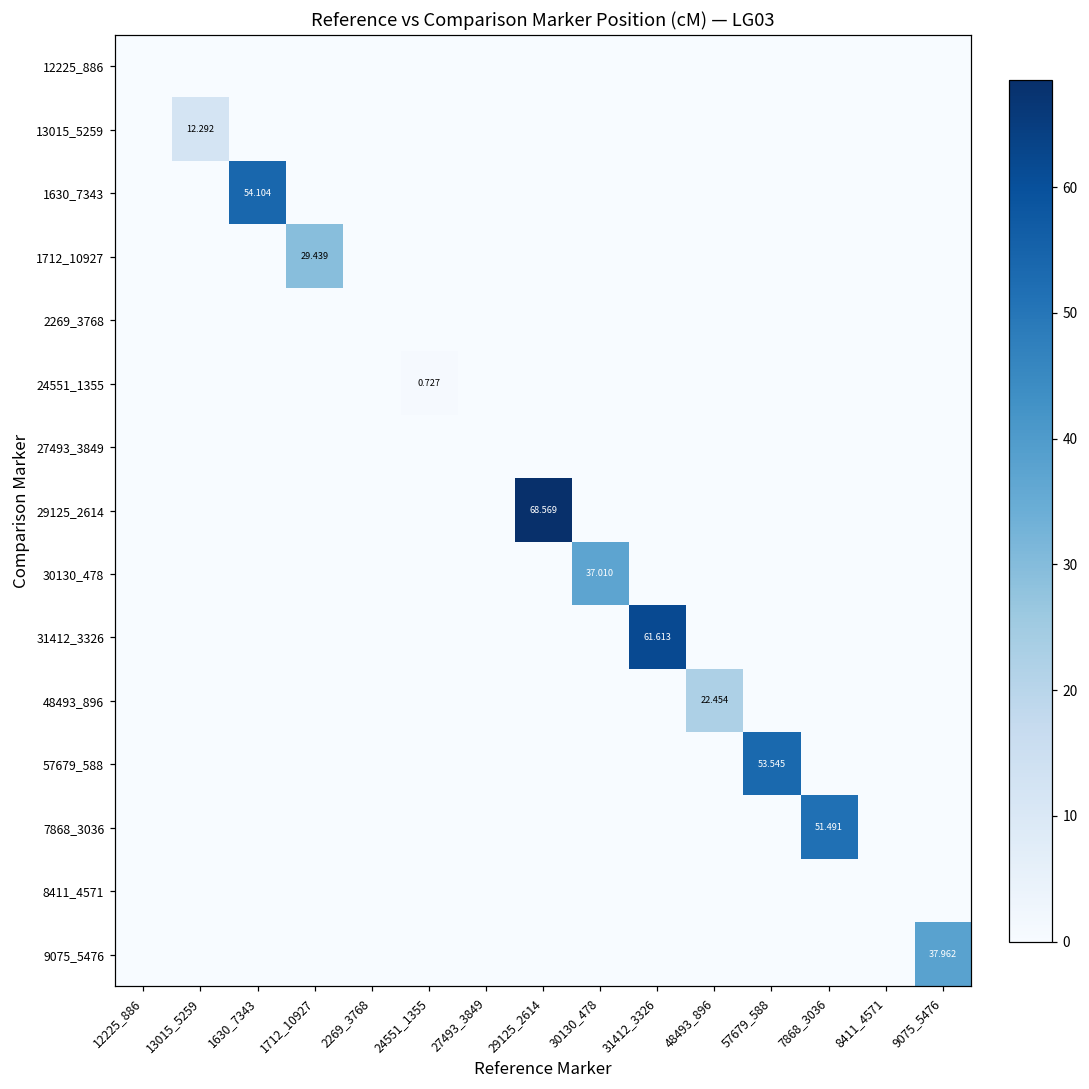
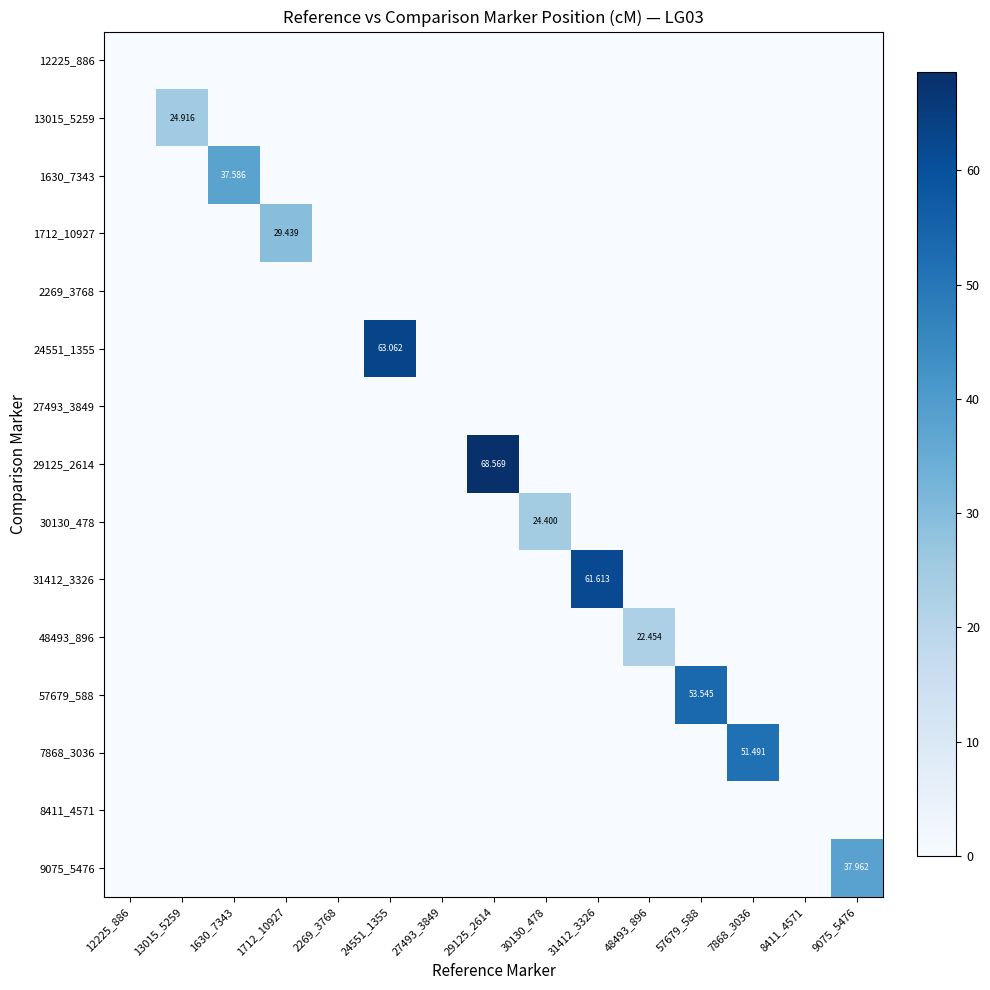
13015_5259, 13015_5259: 12.292 -> 24.916
1630_7343, 1630_7343: 54.104 -> 37.586
24551_1355, 24551_1355: 0.727 -> 63.062
30130_478, 30130_478: 37.010 -> 24.400
